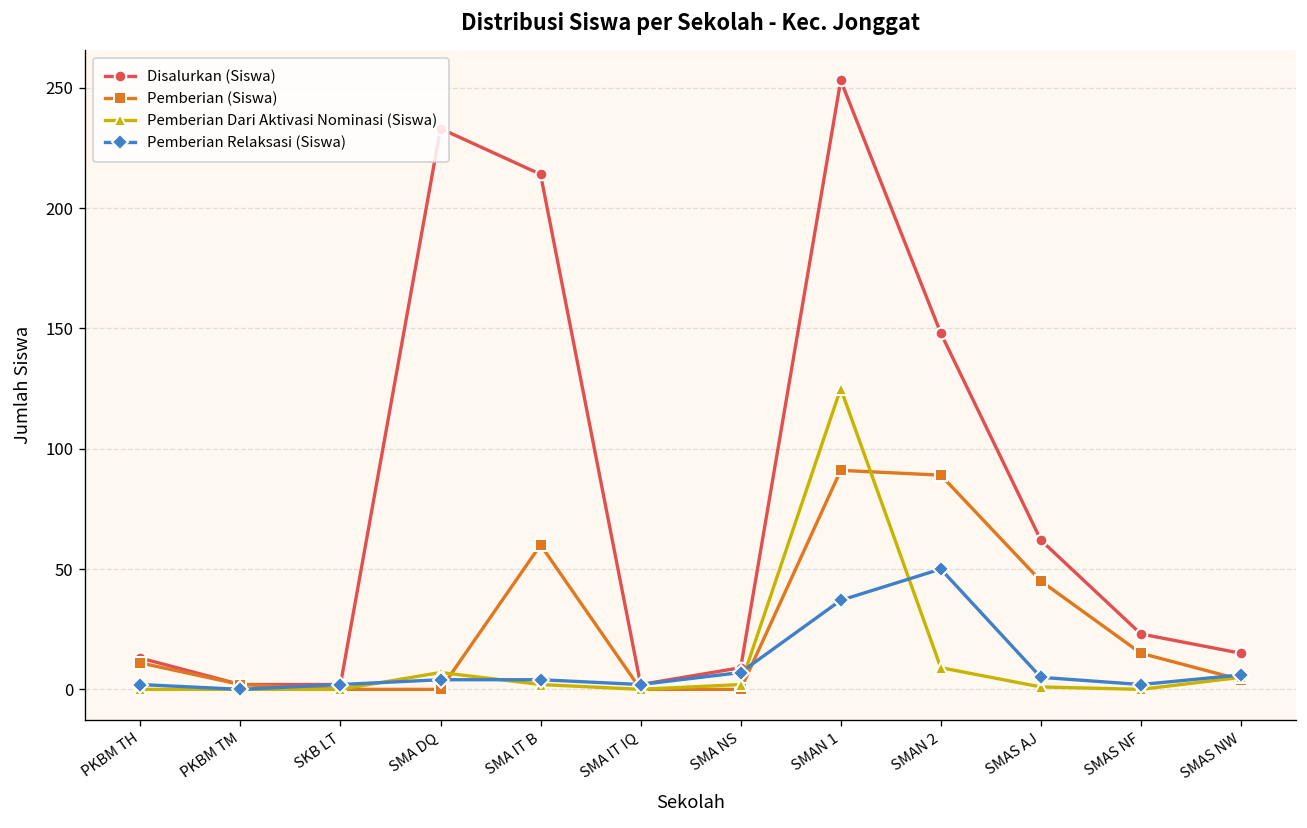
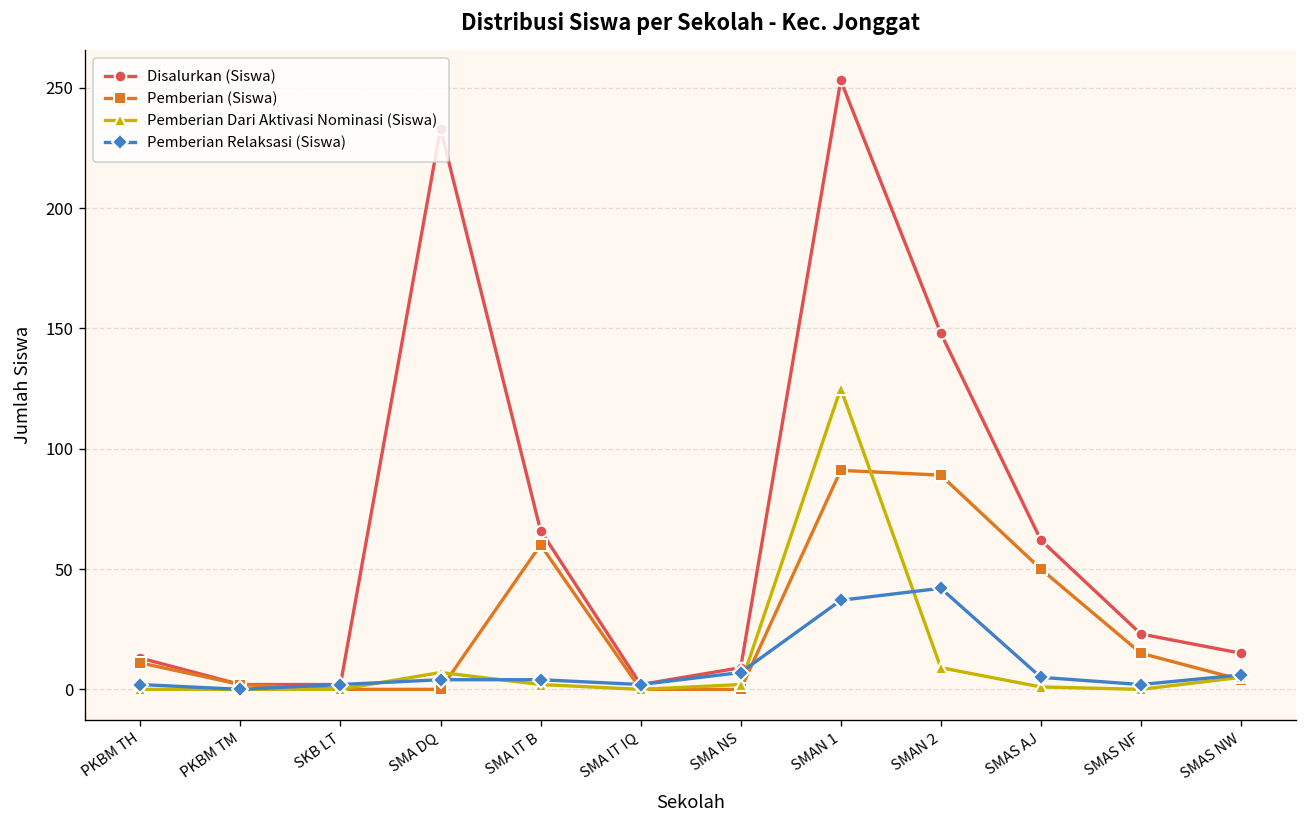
Disalurkan (Siswa), SMA IT B: 214 -> 66
Pemberian Relaksasi (Siswa), SMAN 2: 50 -> 42
Pemberian (Siswa), SMAS AJ: 45 -> 50
